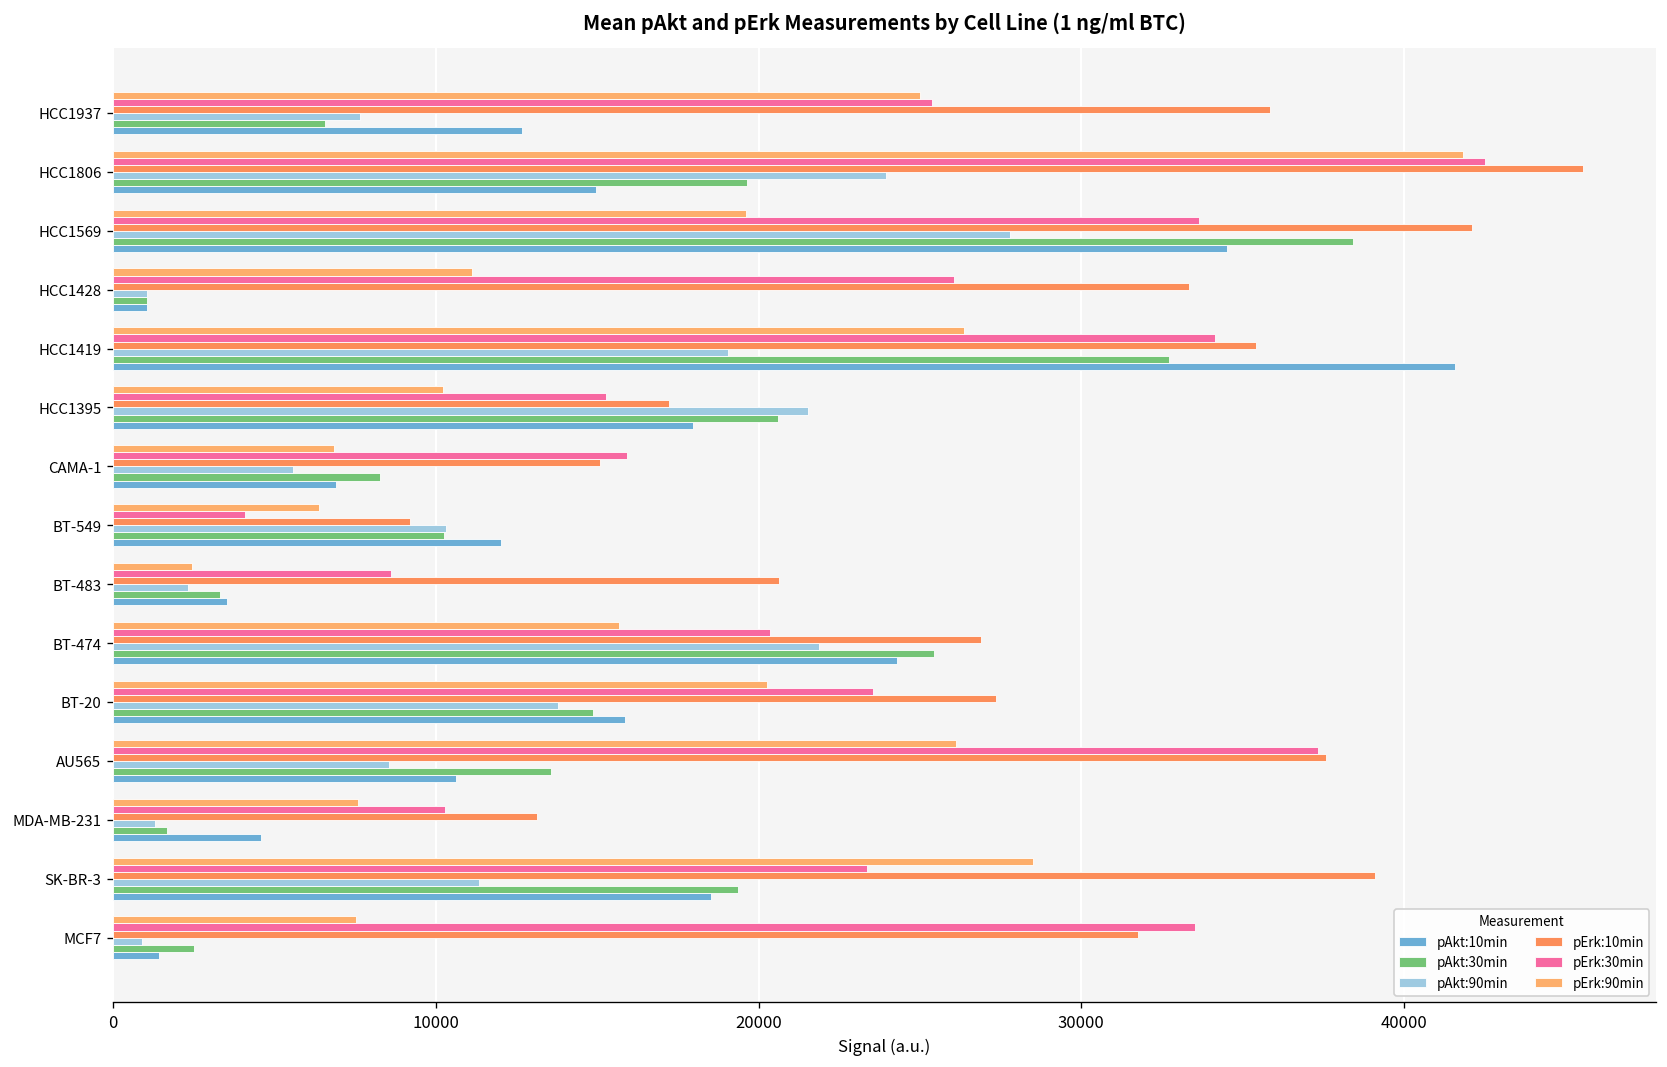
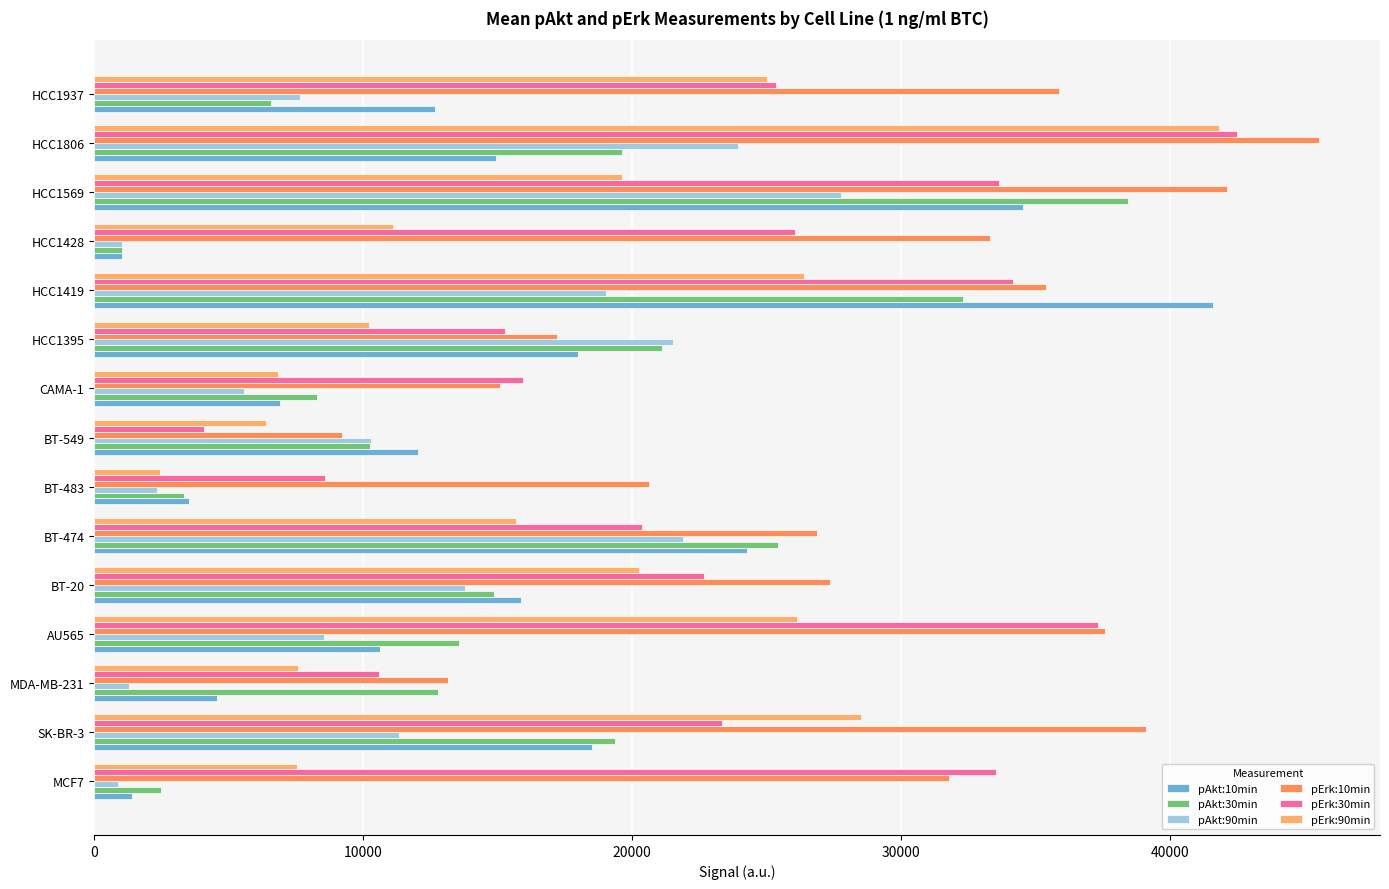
pAkt:30min, HCC1419: 32700 -> 32300
pAkt:30min, HCC1395: 20600 -> 21100
pErk:30min, BT-20: 23500 -> 22700
pErk:30min, MDA-MB-231: 10300 -> 10600
pAkt:30min, MDA-MB-231: 1700 -> 12800
